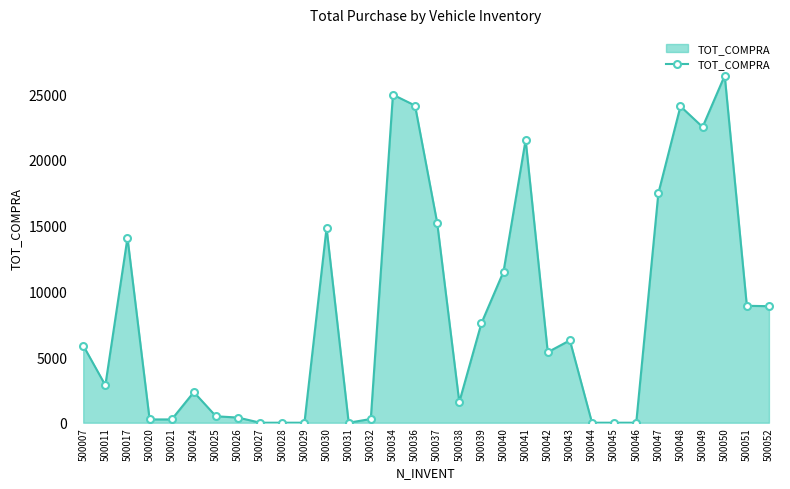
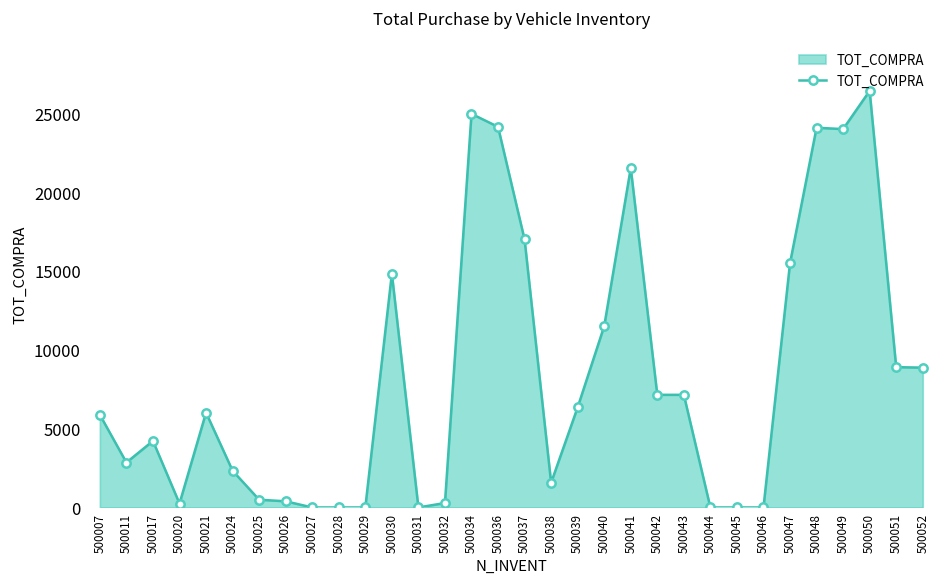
500017: 14100 -> 4200
500021: 300 -> 6000
500037: 15200 -> 17000
500039: 7600 -> 6400
500042: 5400 -> 7100
500043: 6300 -> 7100
500047: 17500 -> 15500
500049: 22500 -> 24000
